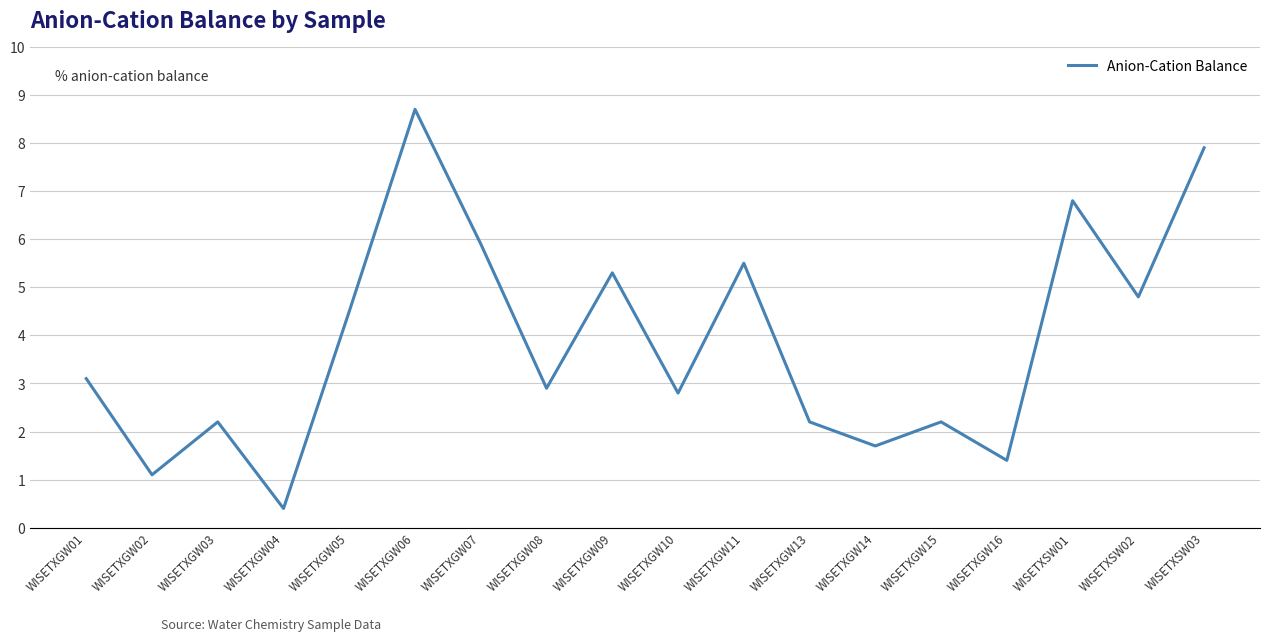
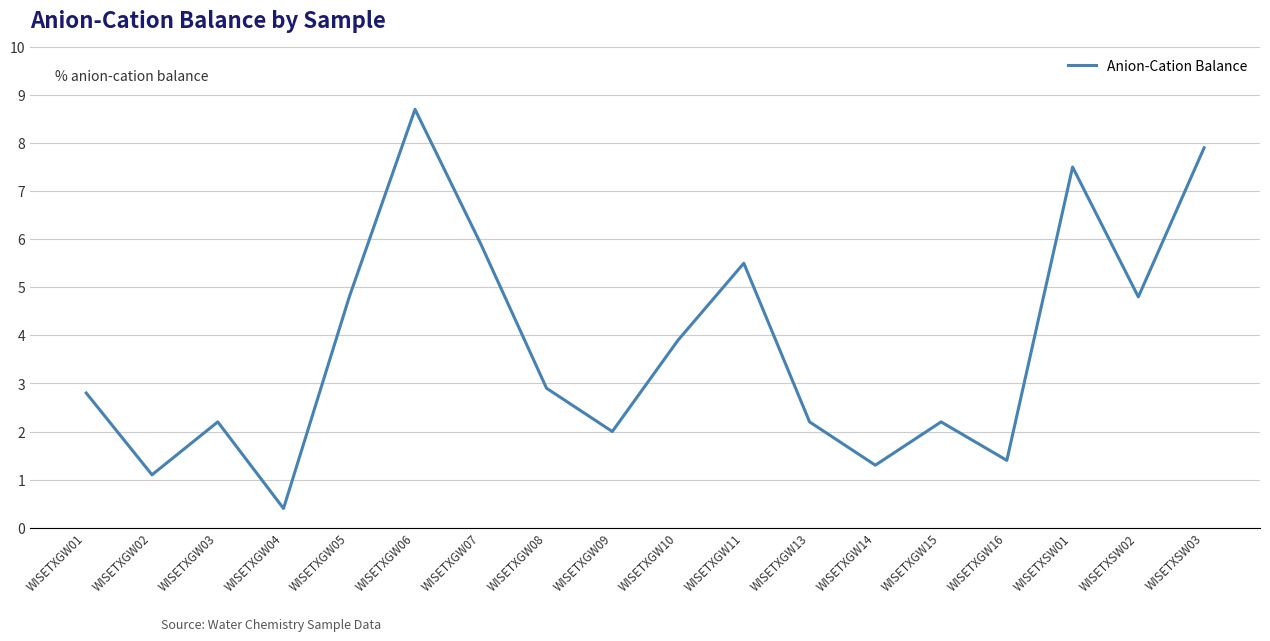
WISETXGW01: 3.1 -> 2.8
WISETXGW05: 4.5 -> 4.8
WISETXGW09: 5.3 -> 2.0
WISETXGW10: 2.8 -> 3.9
WISETXGW14: 1.7 -> 1.3
WISETXSW01: 6.8 -> 7.5
